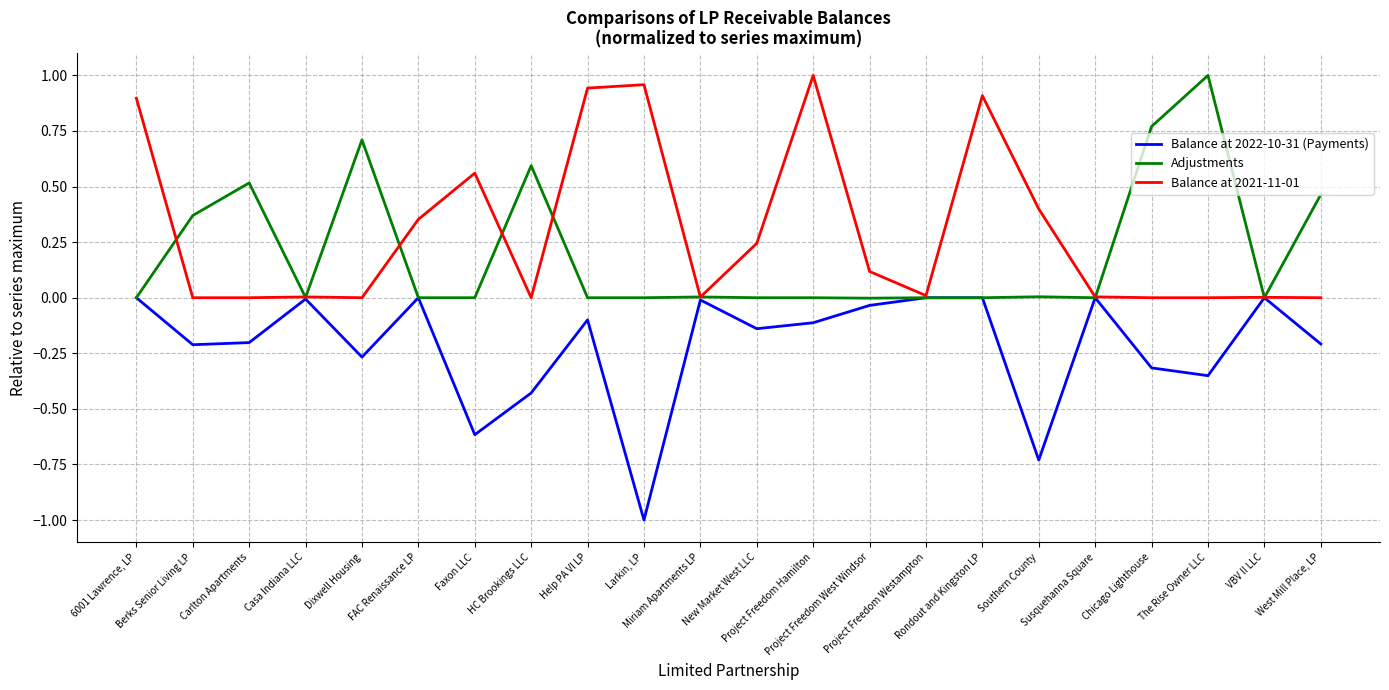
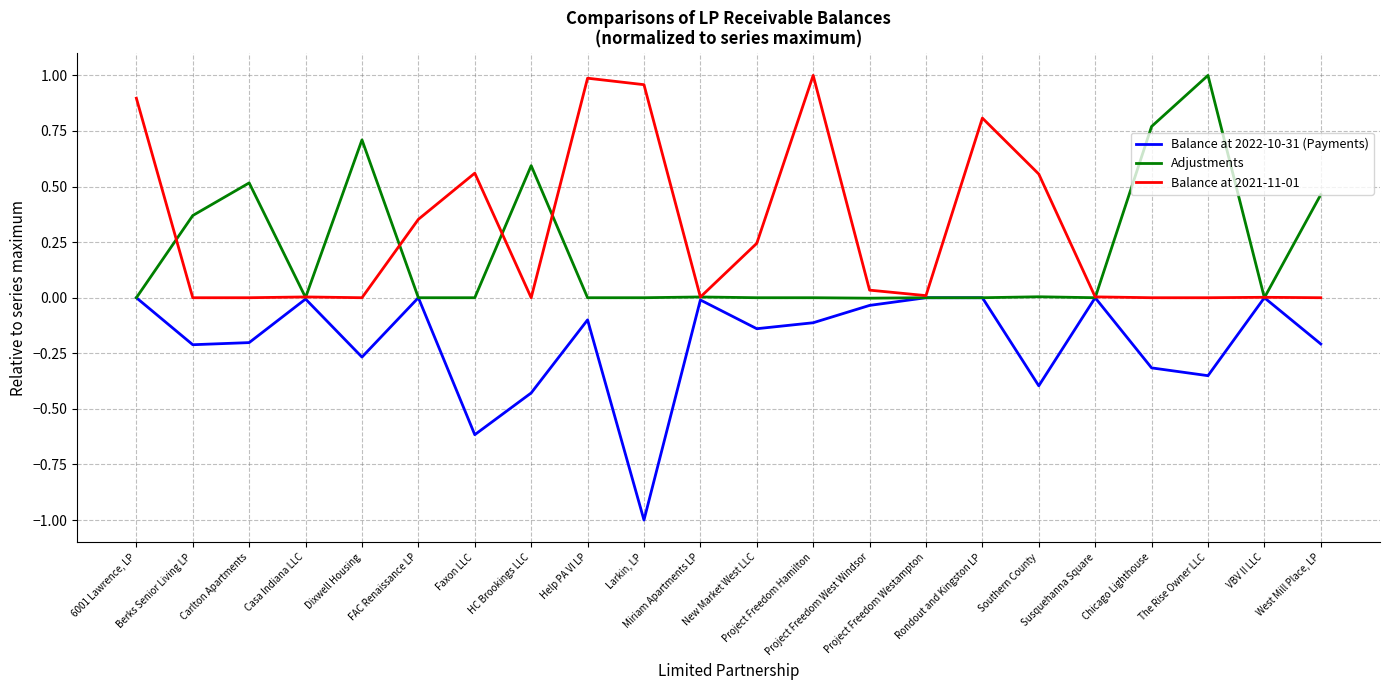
Balance at 2021-11-01, Help PA VI LP: 0.94 -> 0.99
Balance at 2021-11-01, Project Freedom West Windsor: 0.12 -> 0.03
Balance at 2021-11-01, Rondout and Kingston LP: 0.91 -> 0.81
Balance at 2022-10-31 (Payments), Southern County: -0.73 -> -0.40
Balance at 2021-11-01, Southern County: 0.40 -> 0.56
